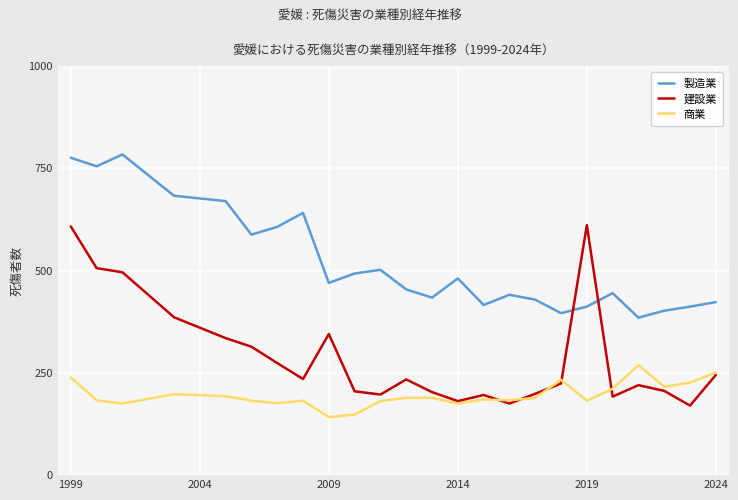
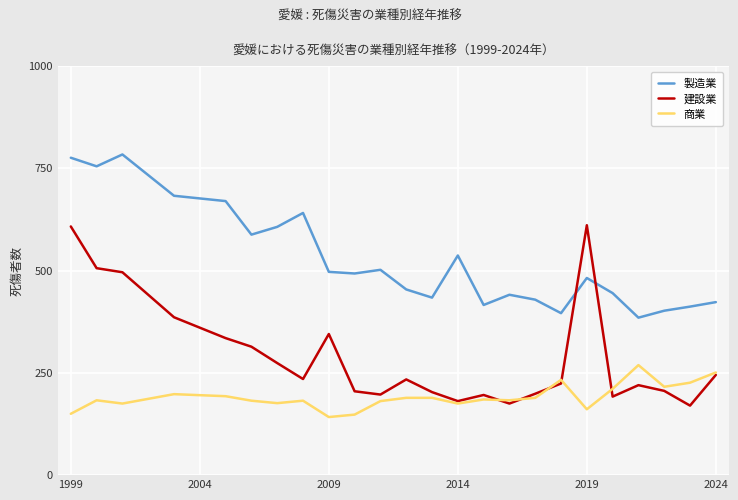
商業, 1999: 240 -> 150
製造業, 2009: 470 -> 500
製造業, 2014: 480 -> 540
製造業, 2019: 410 -> 480
商業, 2019: 180 -> 160
